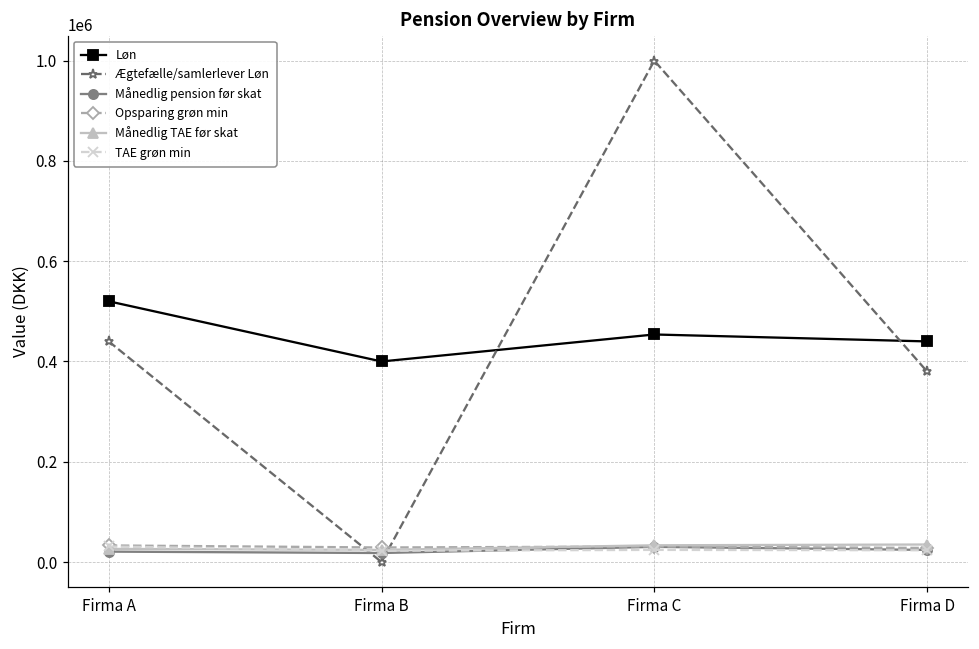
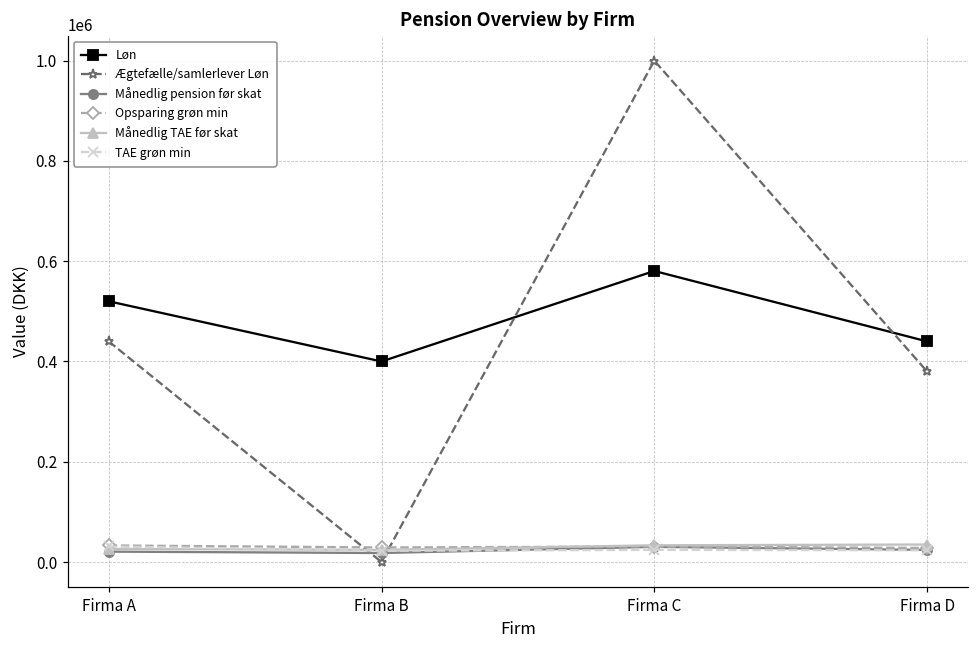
Løn, Firma C: 450000 -> 580000
